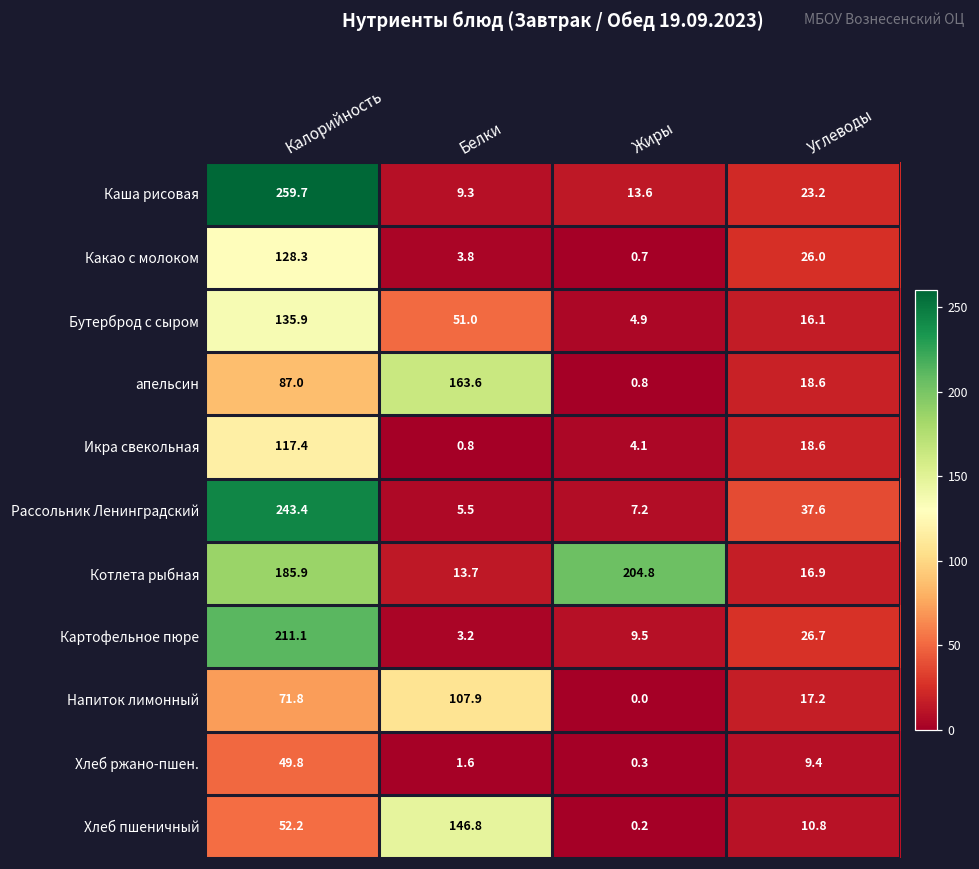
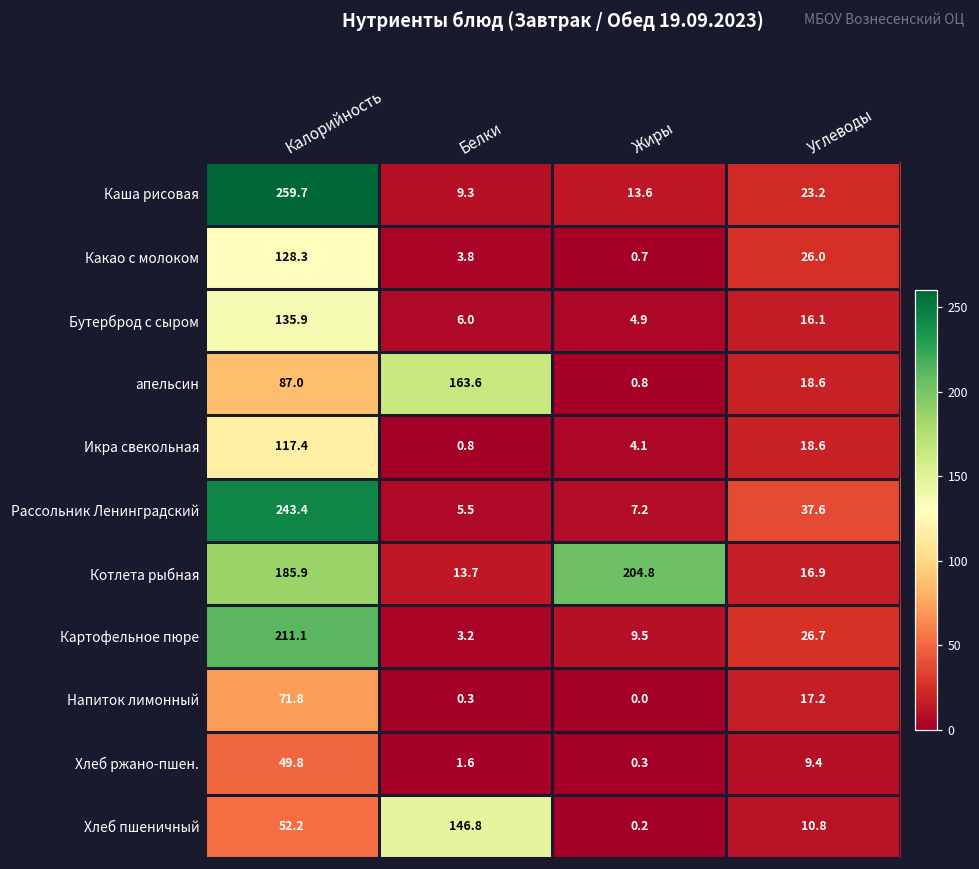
Бутерброд с сыром, Белки: 51.0 -> 6.0
Напиток лимонный, Белки: 107.9 -> 0.3
